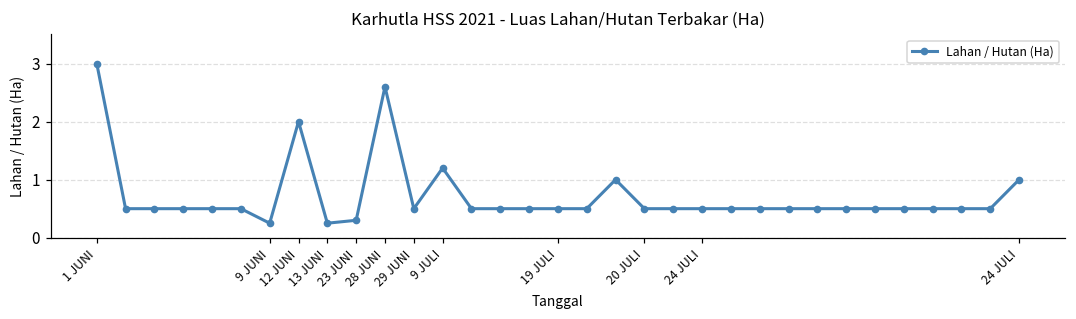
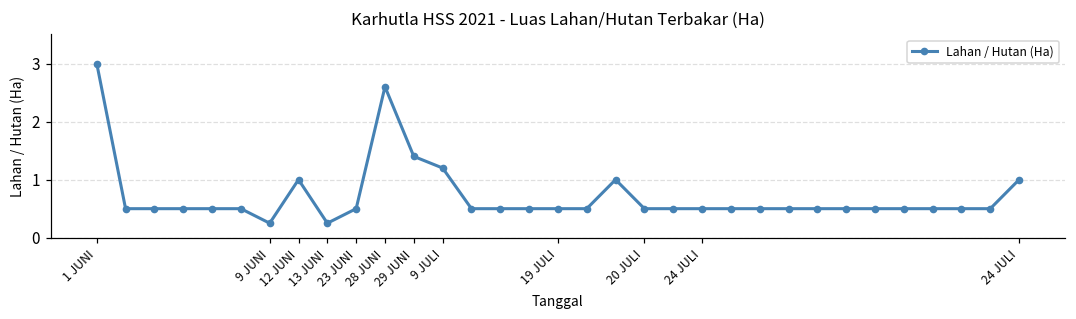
12 JUNI: 2 -> 1
23 JUNI: 0.3 -> 0.5
29 JUNI: 0.5 -> 1.4
